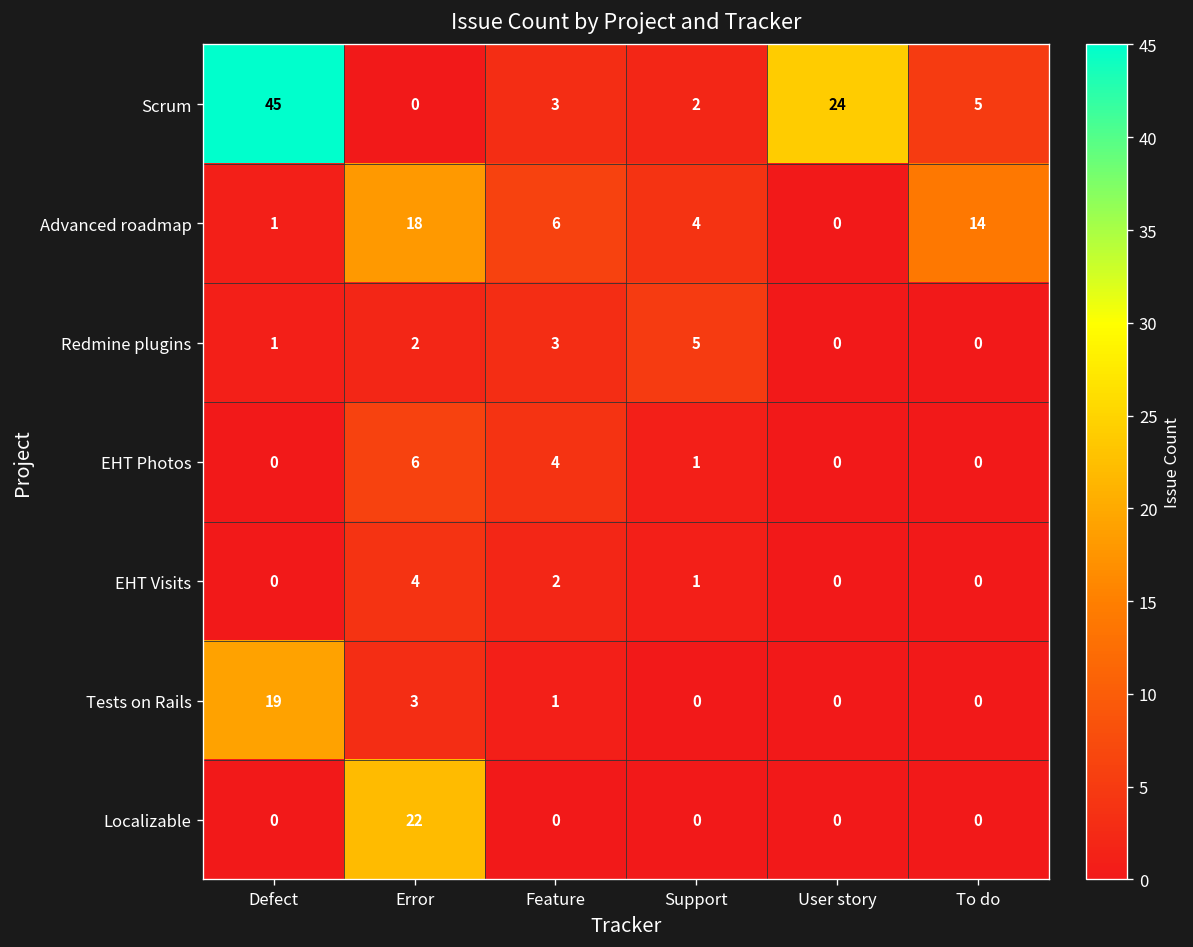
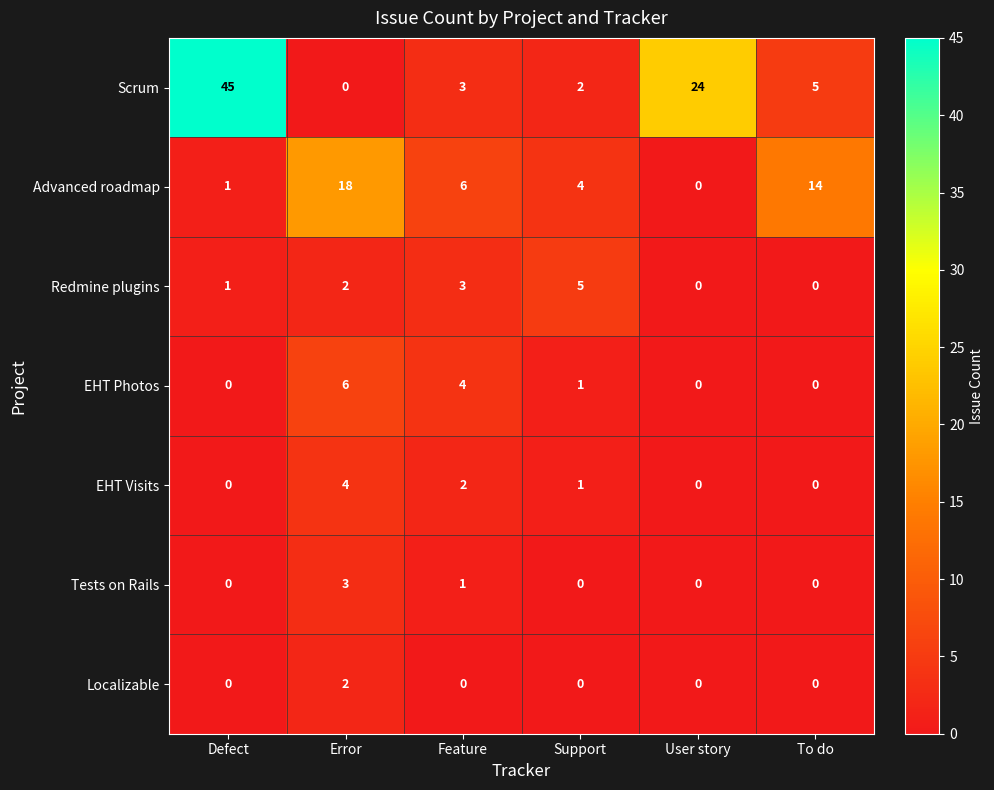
Tests on Rails, Defect: 19 -> 0
Localizable, Error: 22 -> 2
